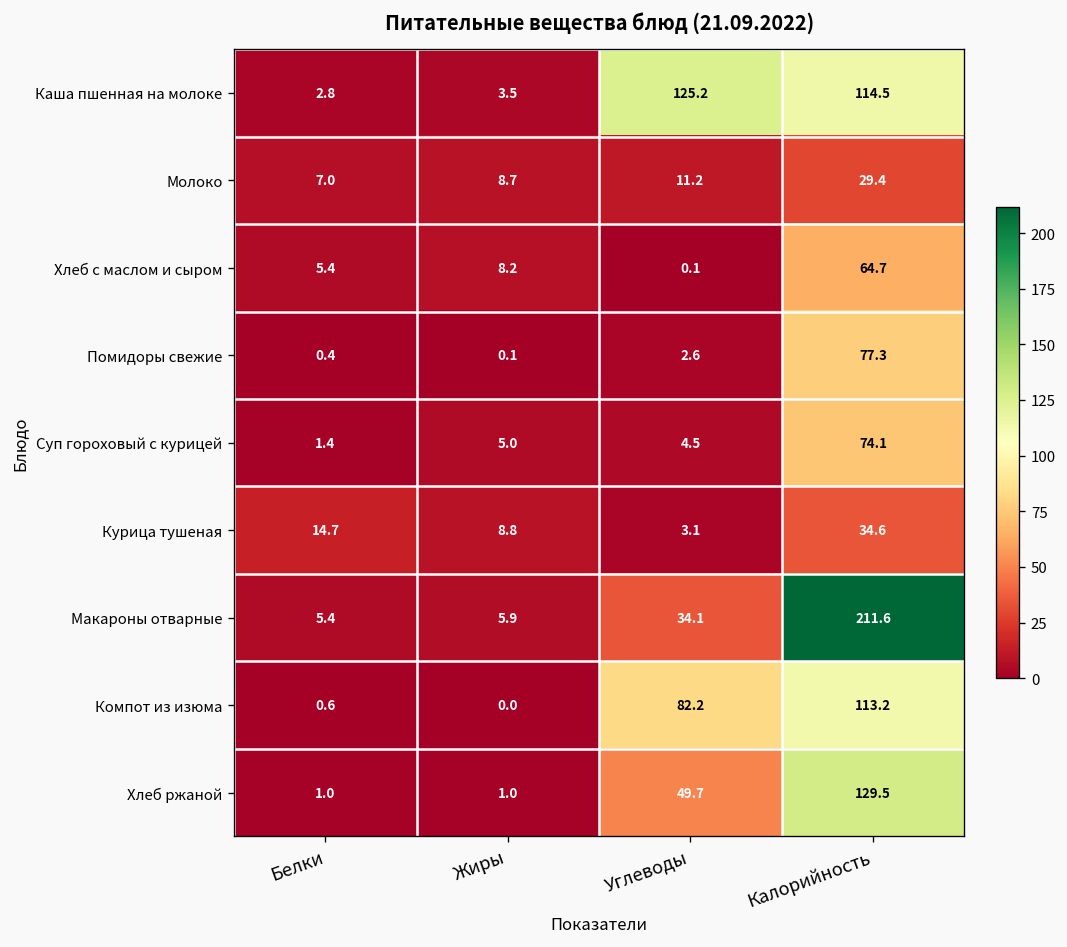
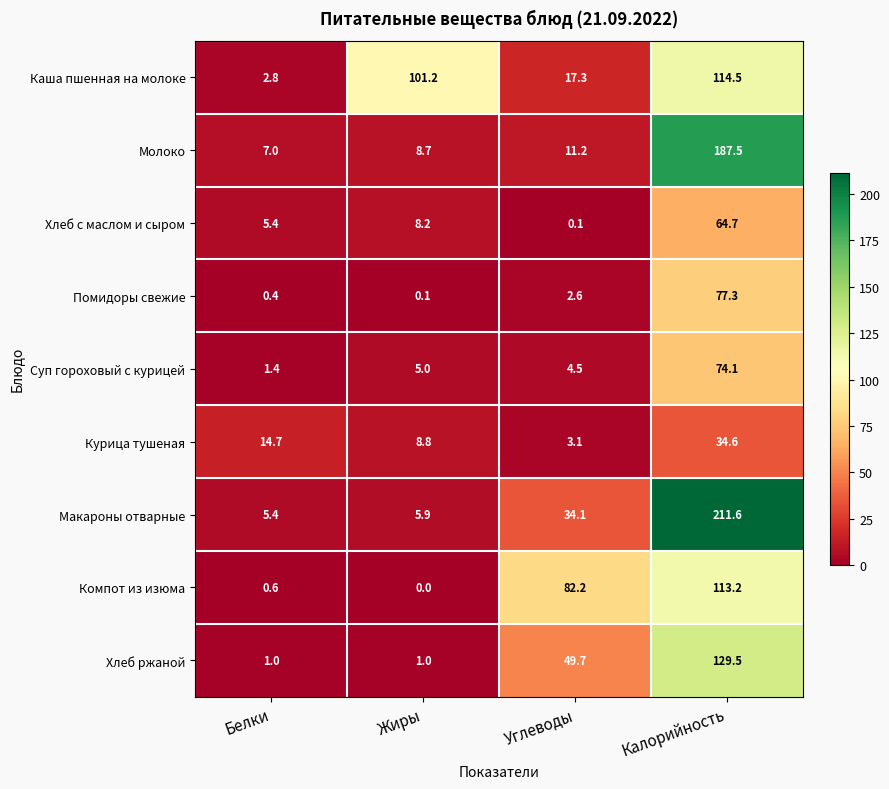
Каша пшенная на молоке, Жиры: 3.5 -> 101.2
Каша пшенная на молоке, Углеводы: 125.2 -> 17.3
Молоко, Калорийность: 29.4 -> 187.5
